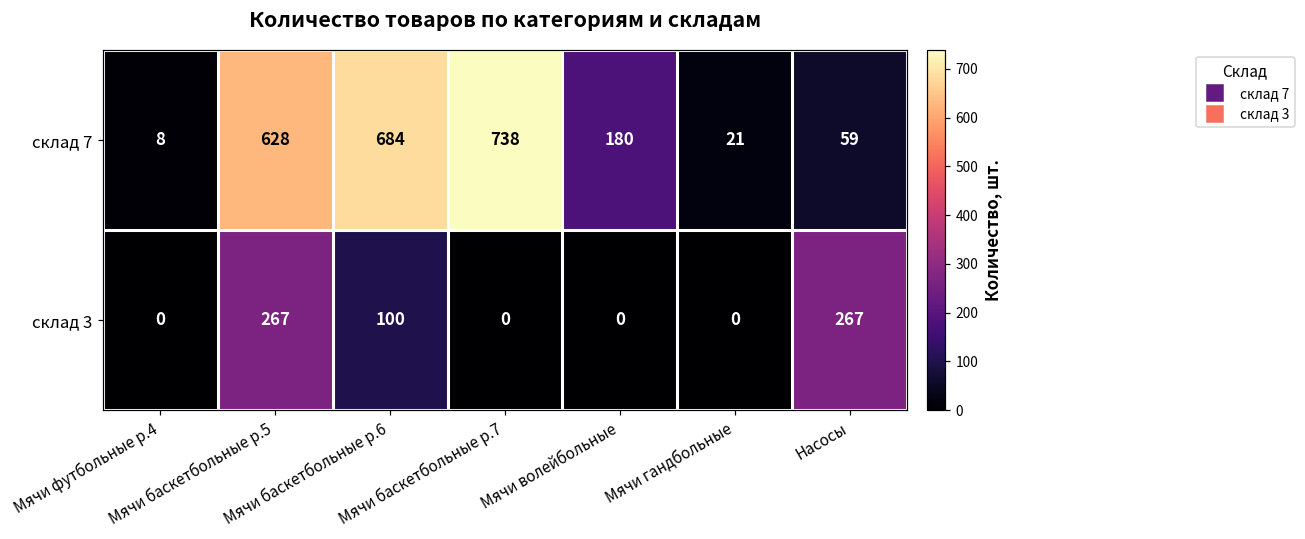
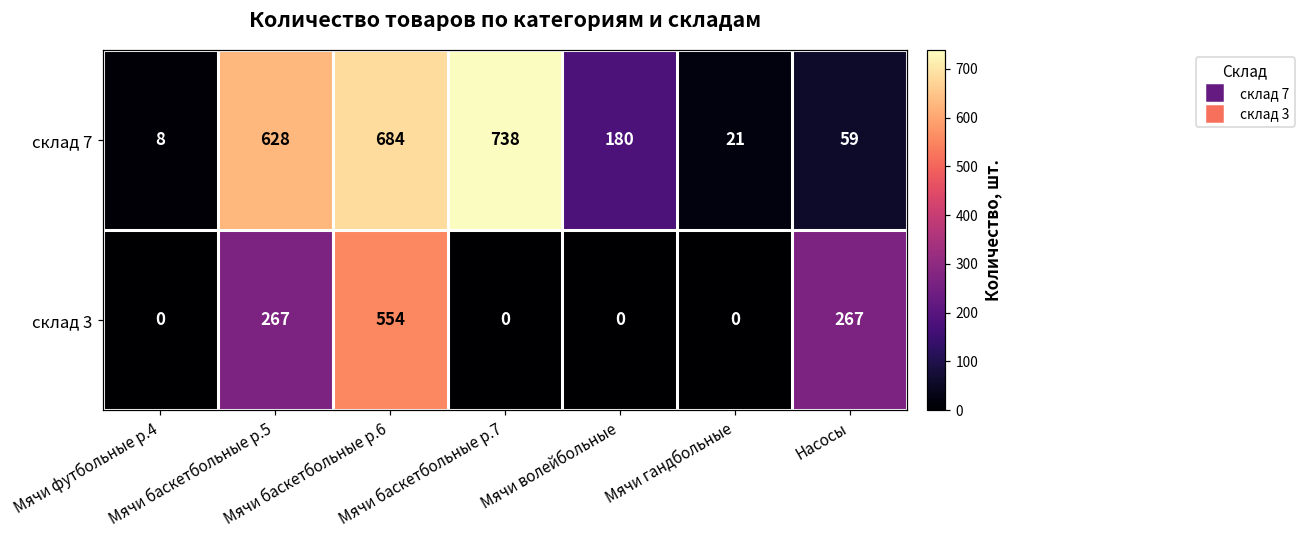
склад 3, Мячи баскетбольные р.6: 100 -> 554
